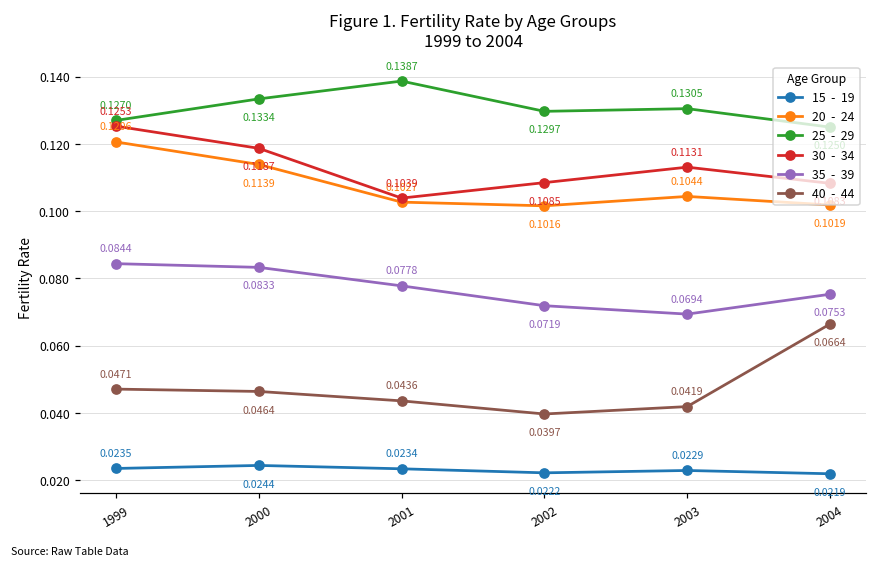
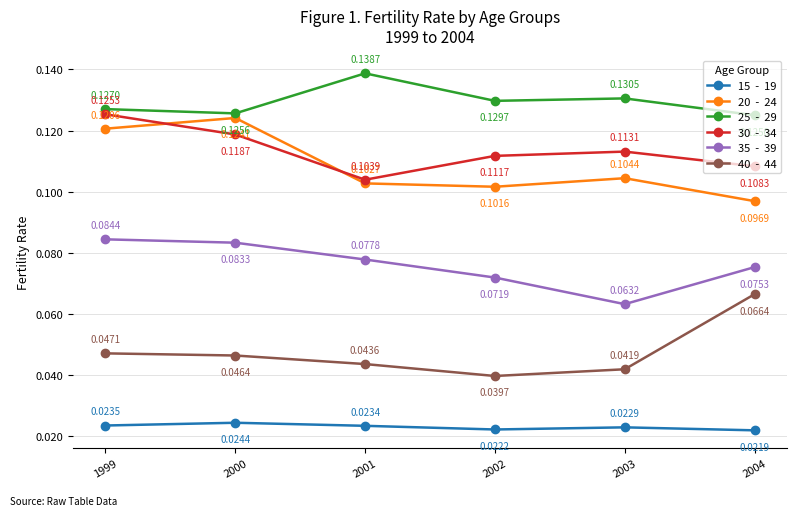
20 - 24, 2000: 0.1139 -> 0.1241
25 - 29, 2000: 0.1334 -> 0.1256
30 - 34, 2002: 0.1085 -> 0.1117
35 - 39, 2003: 0.0694 -> 0.0632
20 - 24, 2004: 0.1019 -> 0.0969
